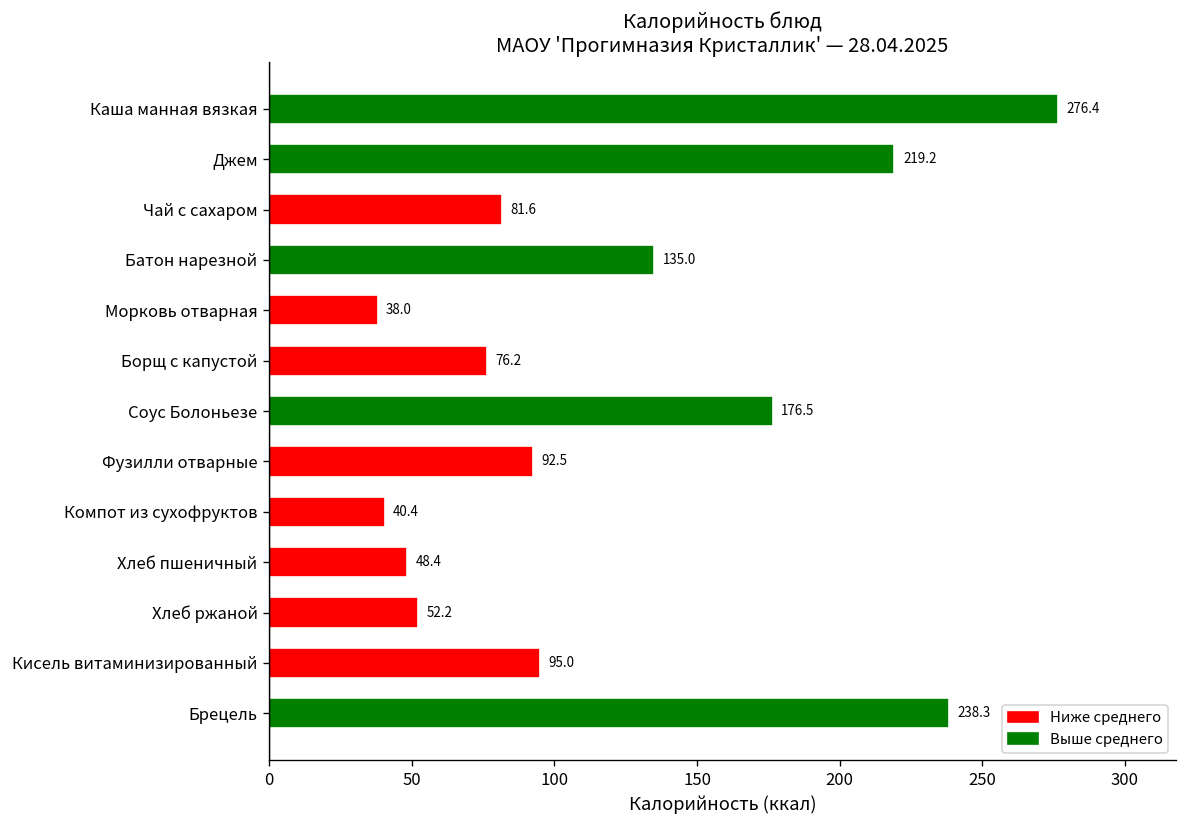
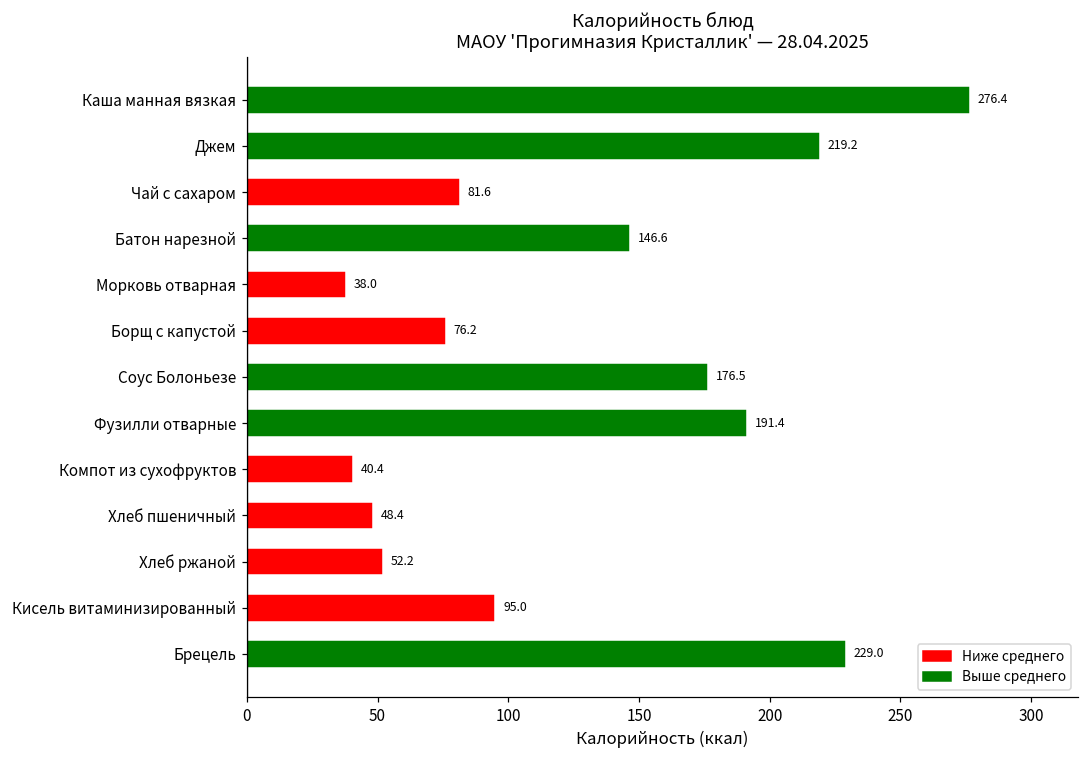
Батон нарезной: 135.0 -> 146.6
Фузилли отварные: 92.5 -> 191.4
Брецель: 238.3 -> 229.0
